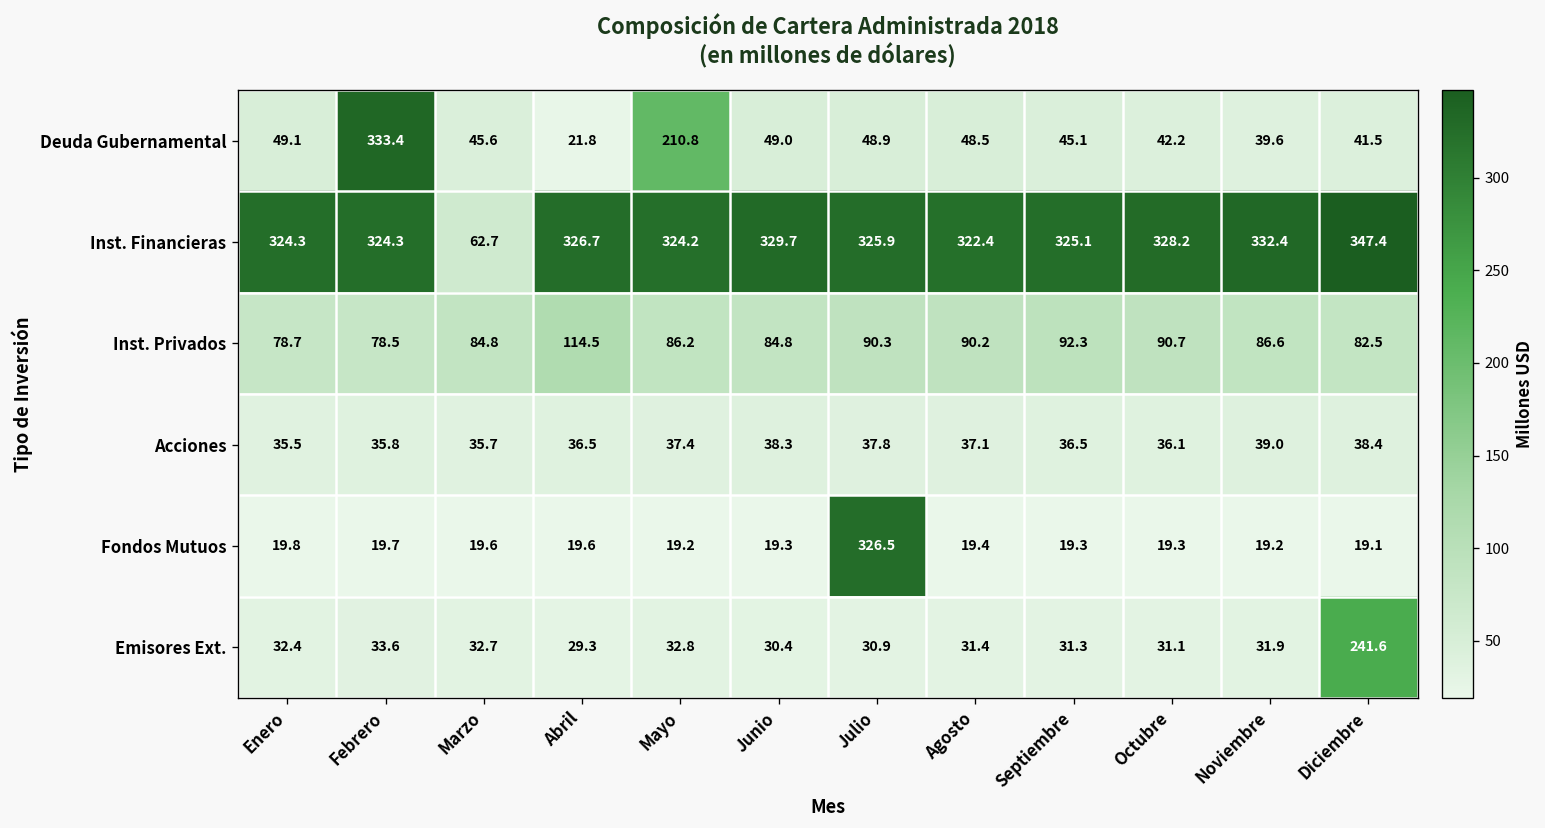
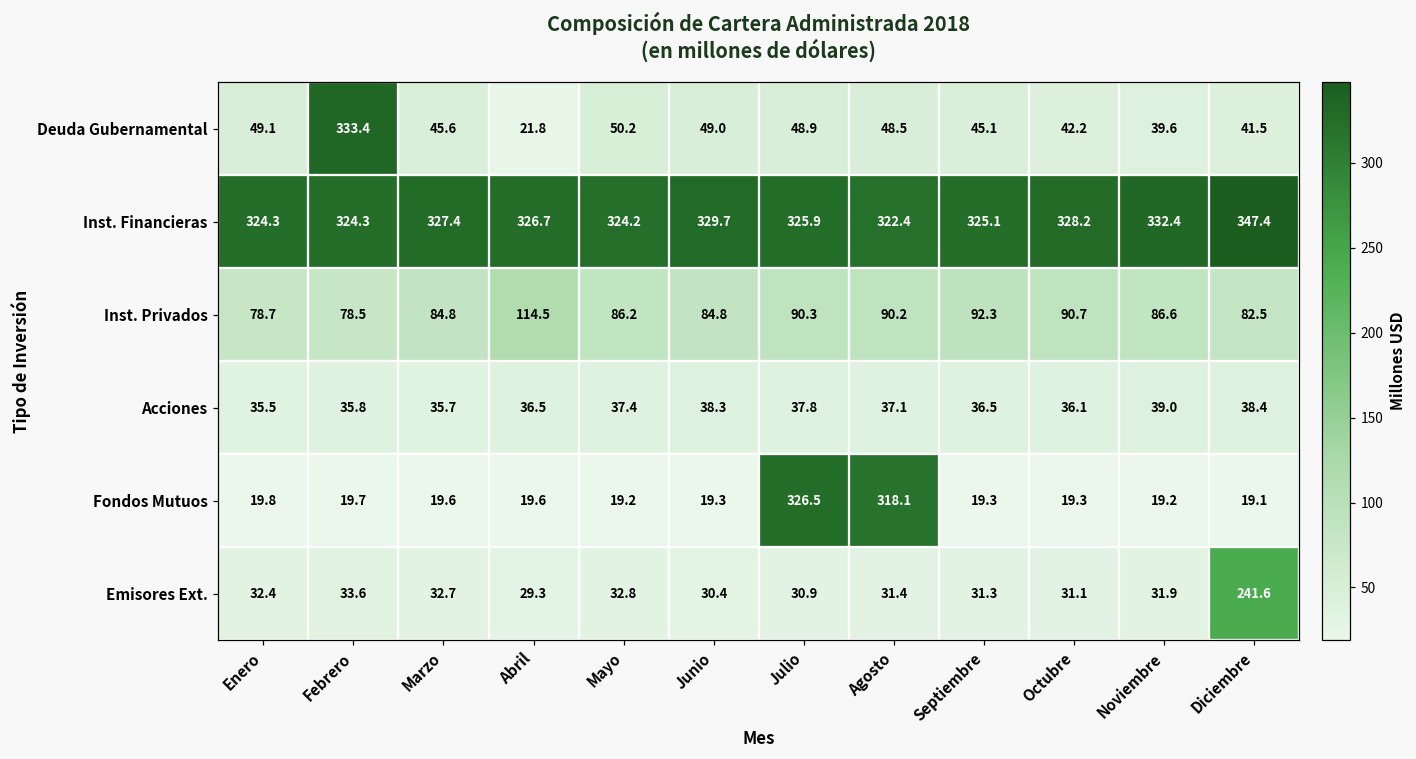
Deuda Gubernamental, Mayo: 210.8 -> 50.2
Inst. Financieras, Marzo: 62.7 -> 327.4
Fondos Mutuos, Agosto: 19.4 -> 318.1
